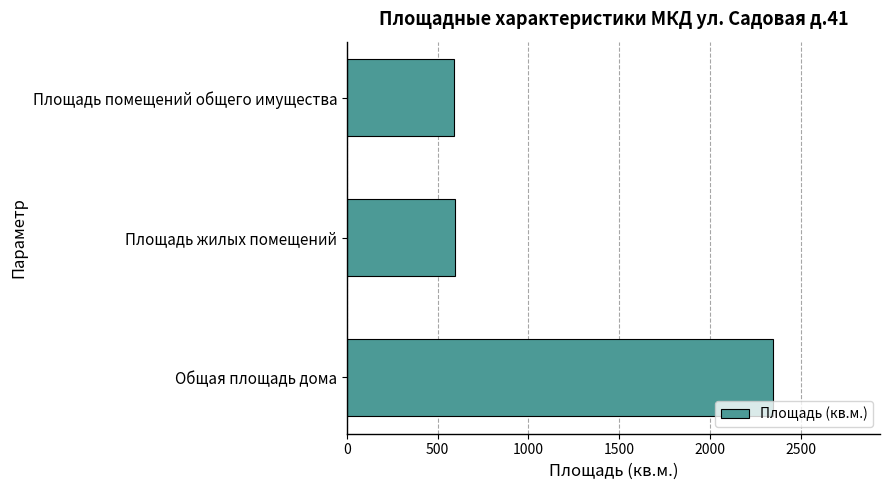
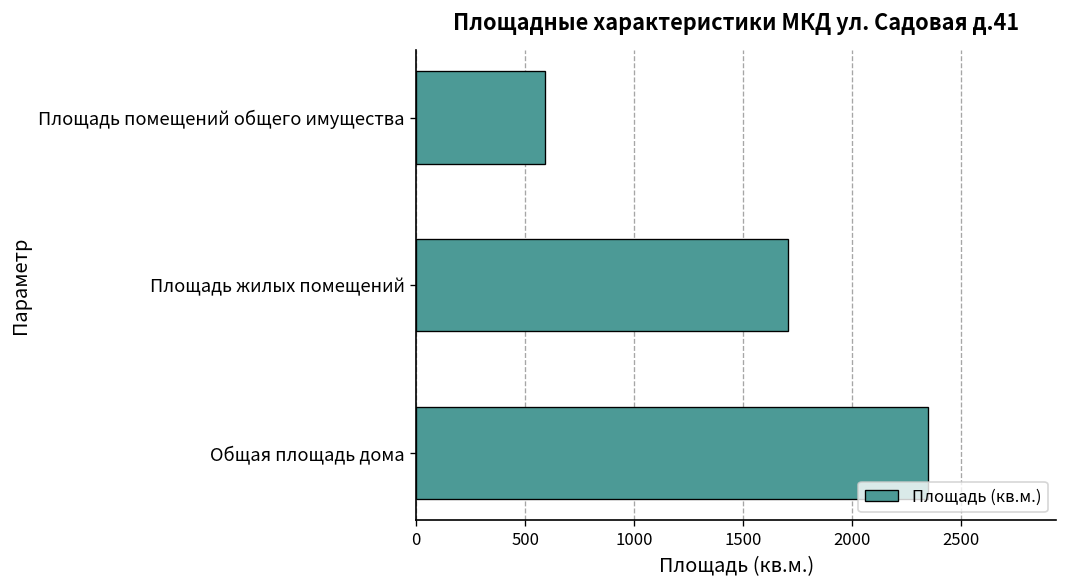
Площадь жилых помещений: 600 -> 1700
